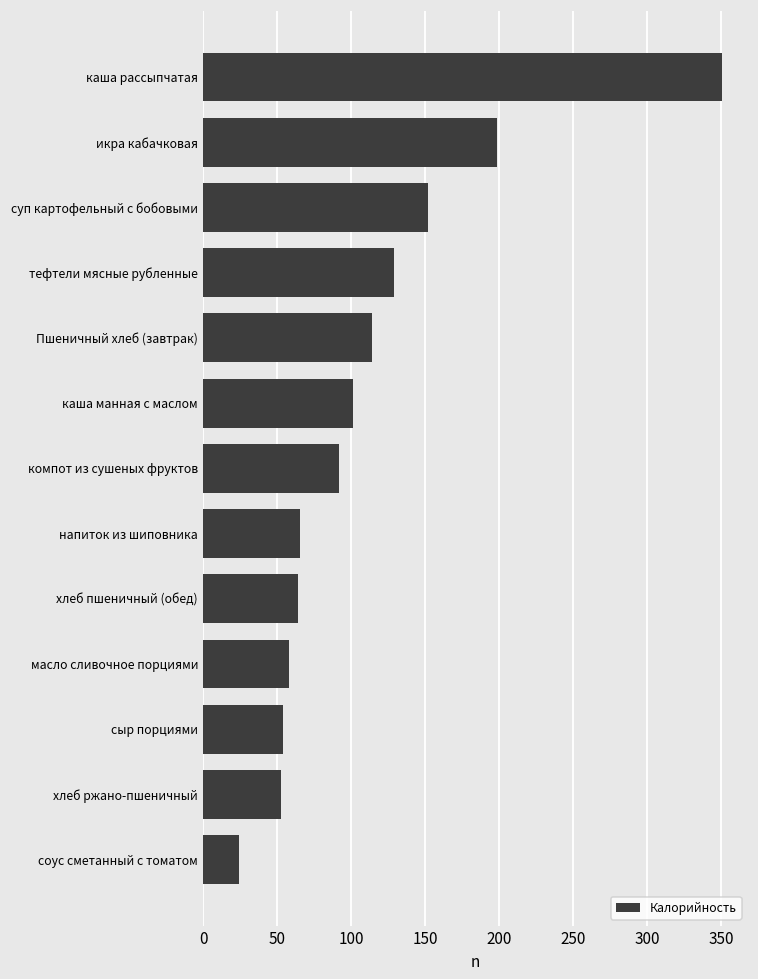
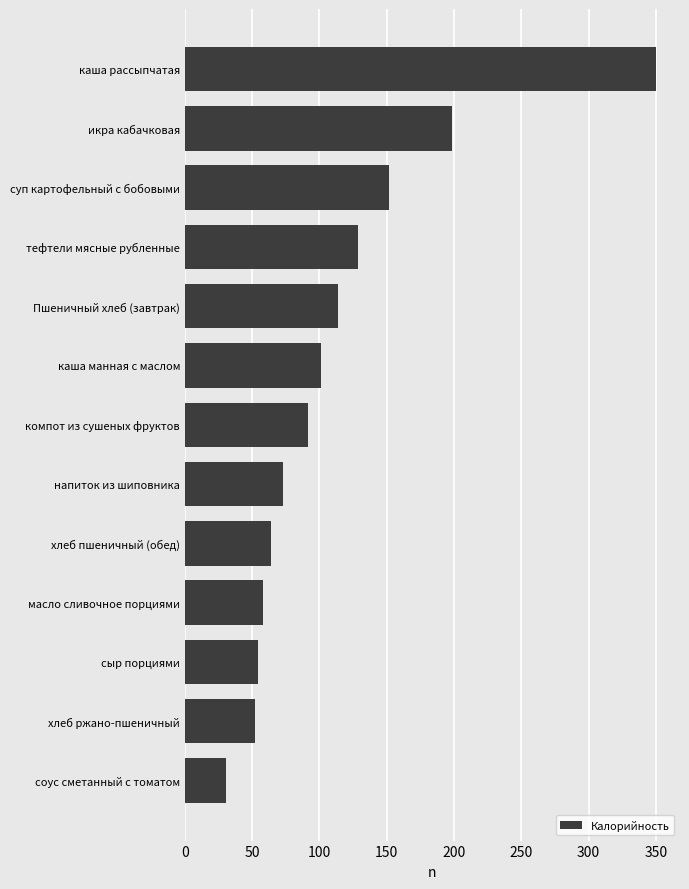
напиток из шиповника: 65 -> 73
соус сметанный с томатом: 24 -> 30
